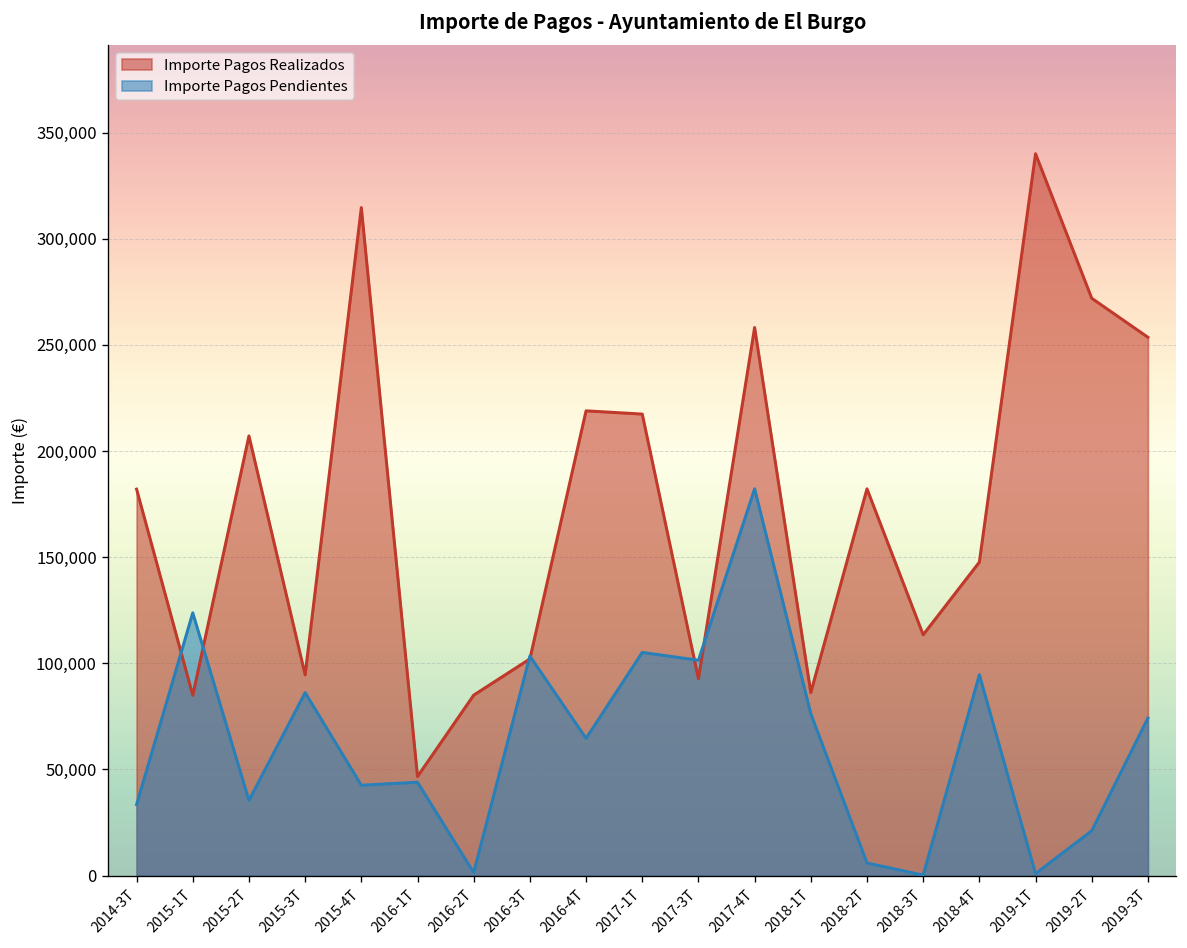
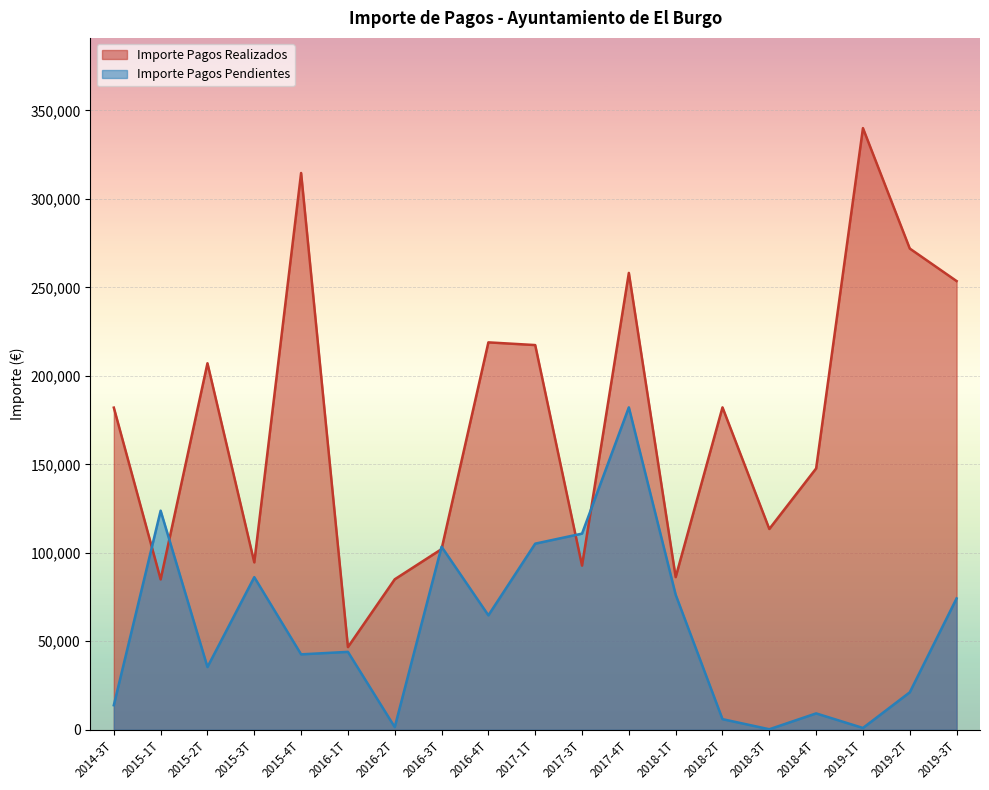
Importe Pagos Pendientes, 2014-3T: 33,000 -> 14,000
Importe Pagos Pendientes, 2017-3T: 101,000 -> 111,000
Importe Pagos Pendientes, 2018-4T: 95,000 -> 9,000
